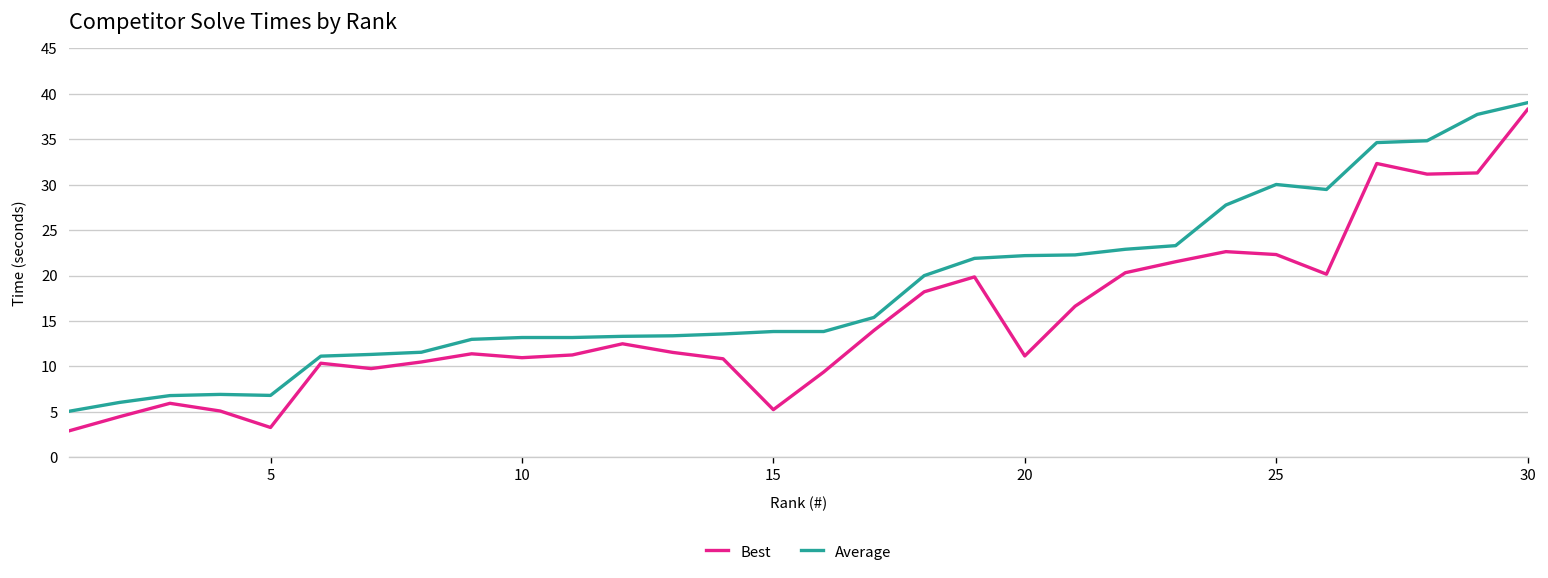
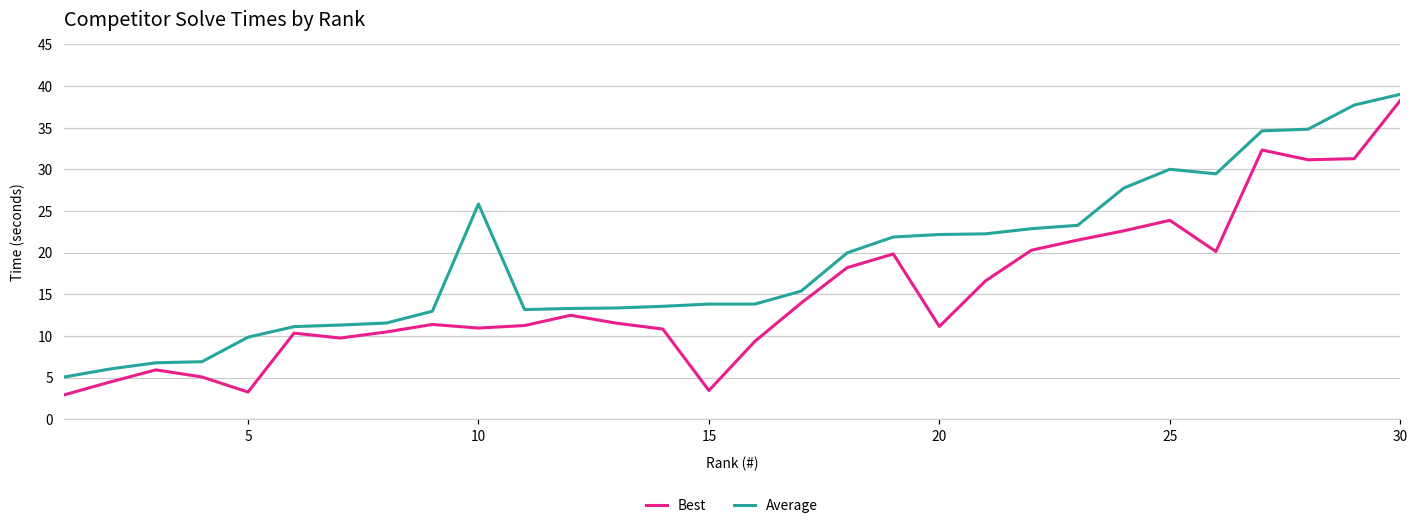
Average, 5: 7 -> 10
Average, 10: 13 -> 26
Best, 15: 5 -> 3
Best, 25: 22 -> 24
